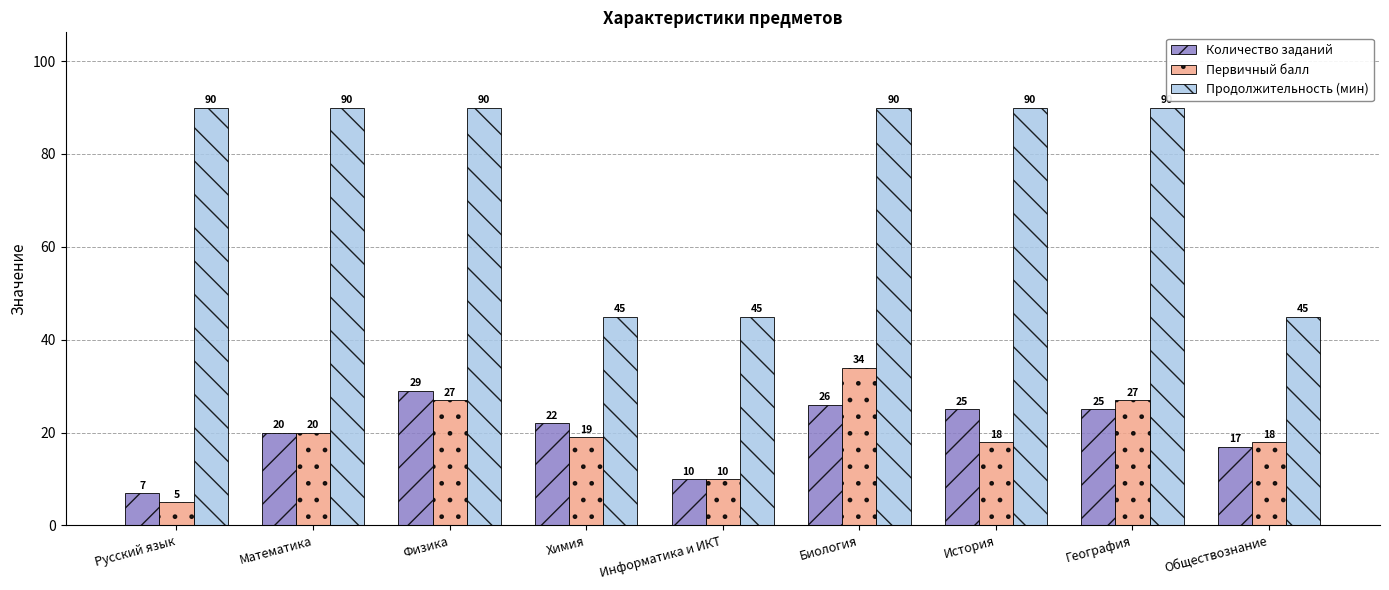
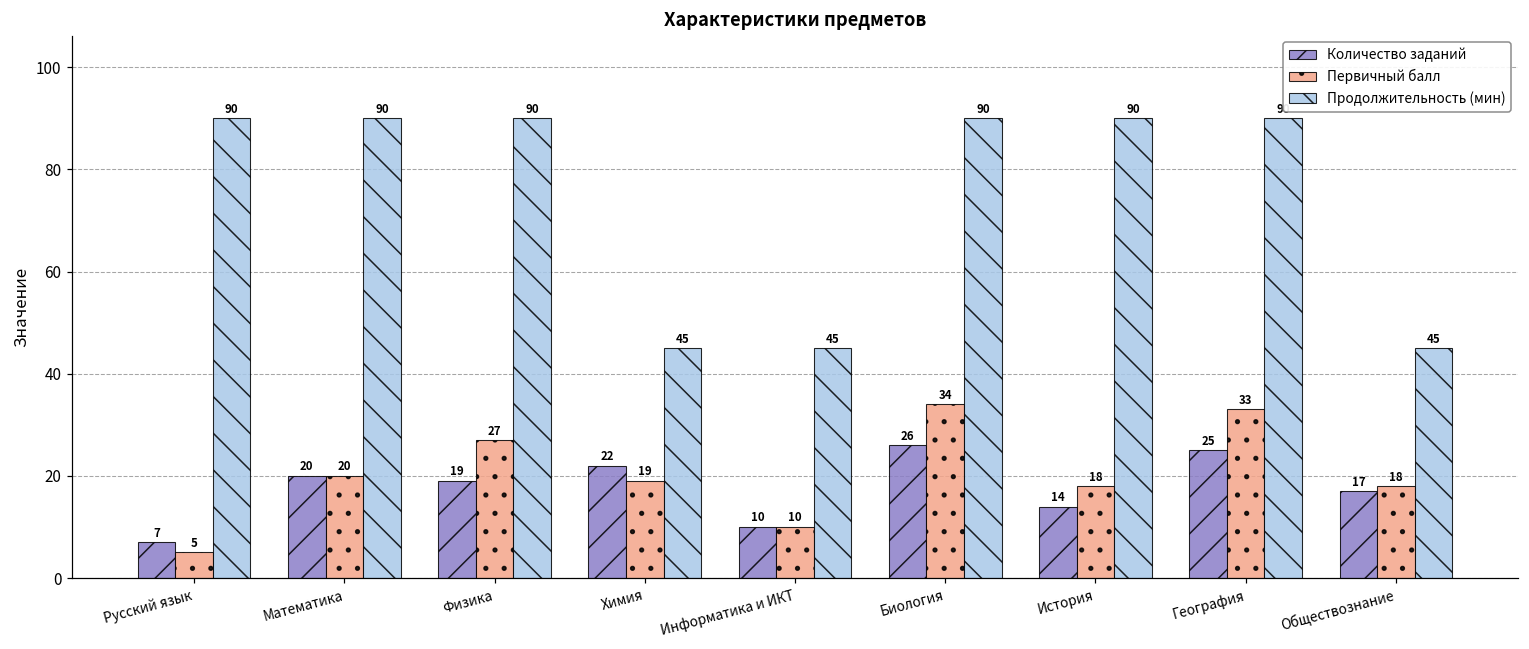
Количество заданий, Физика: 29 -> 19
Количество заданий, История: 25 -> 14
Первичный балл, География: 27 -> 33
